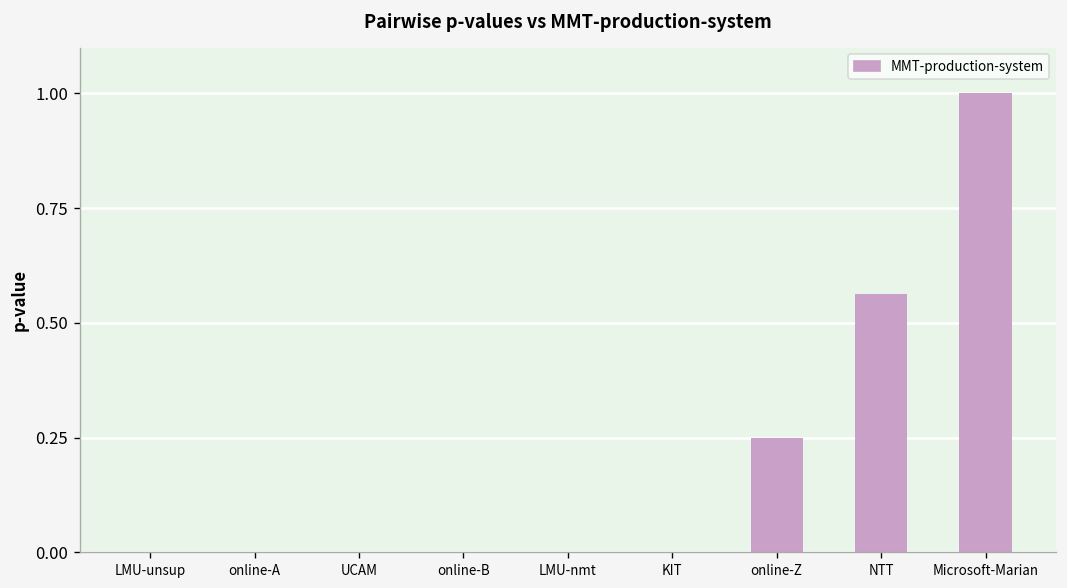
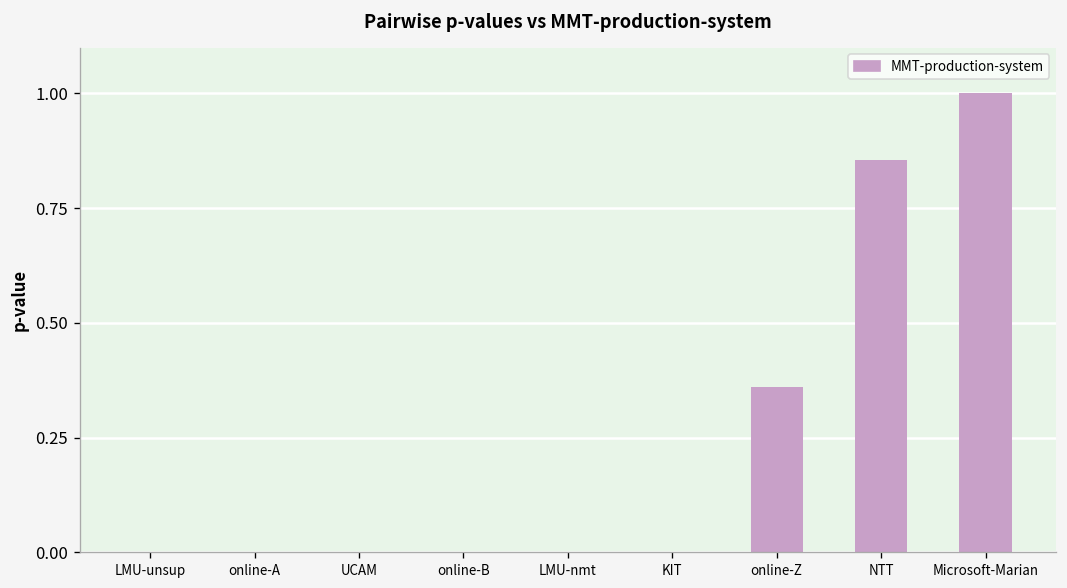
online-Z: 0.25 -> 0.36
NTT: 0.56 -> 0.86
